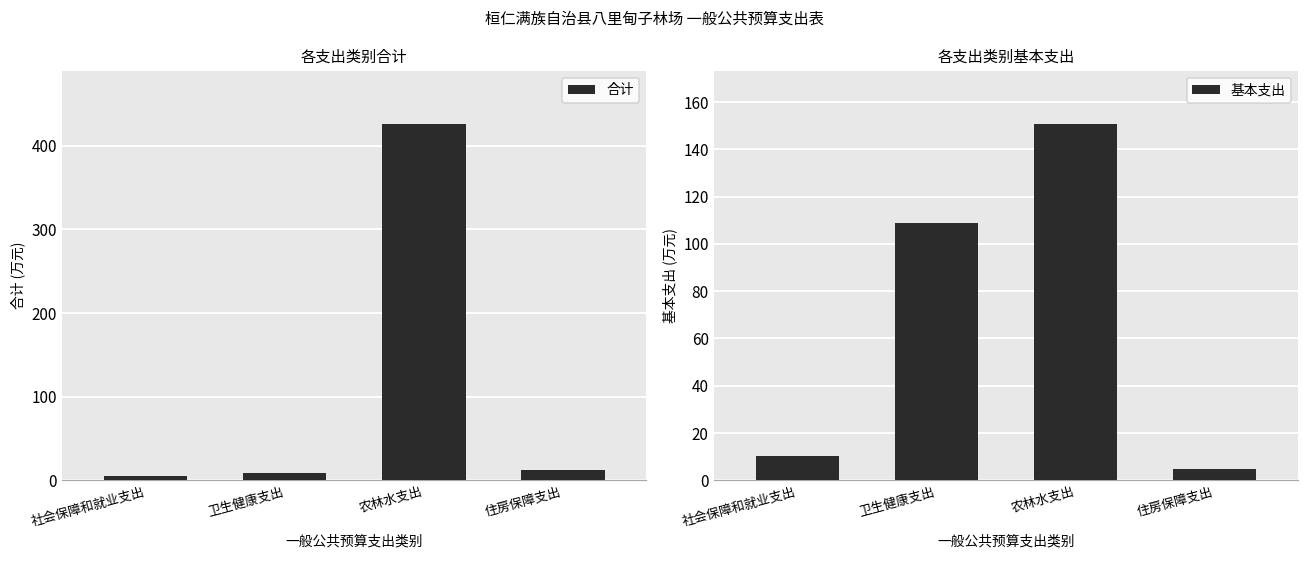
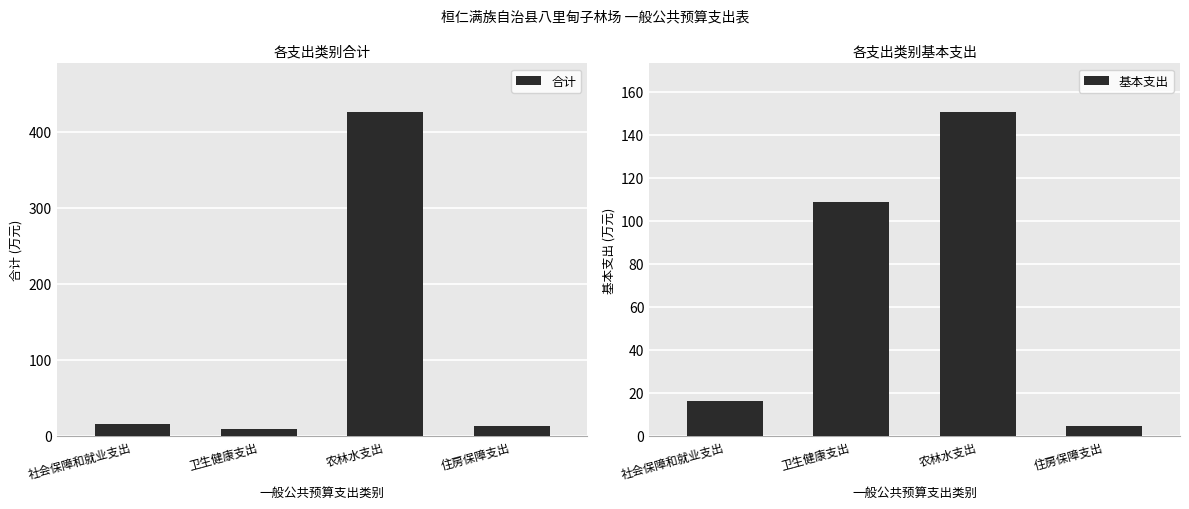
各支出类别合计, 社会保障和就业支出: 10 -> 20
各支出类别基本支出, 社会保障和就业支出: 11 -> 16
